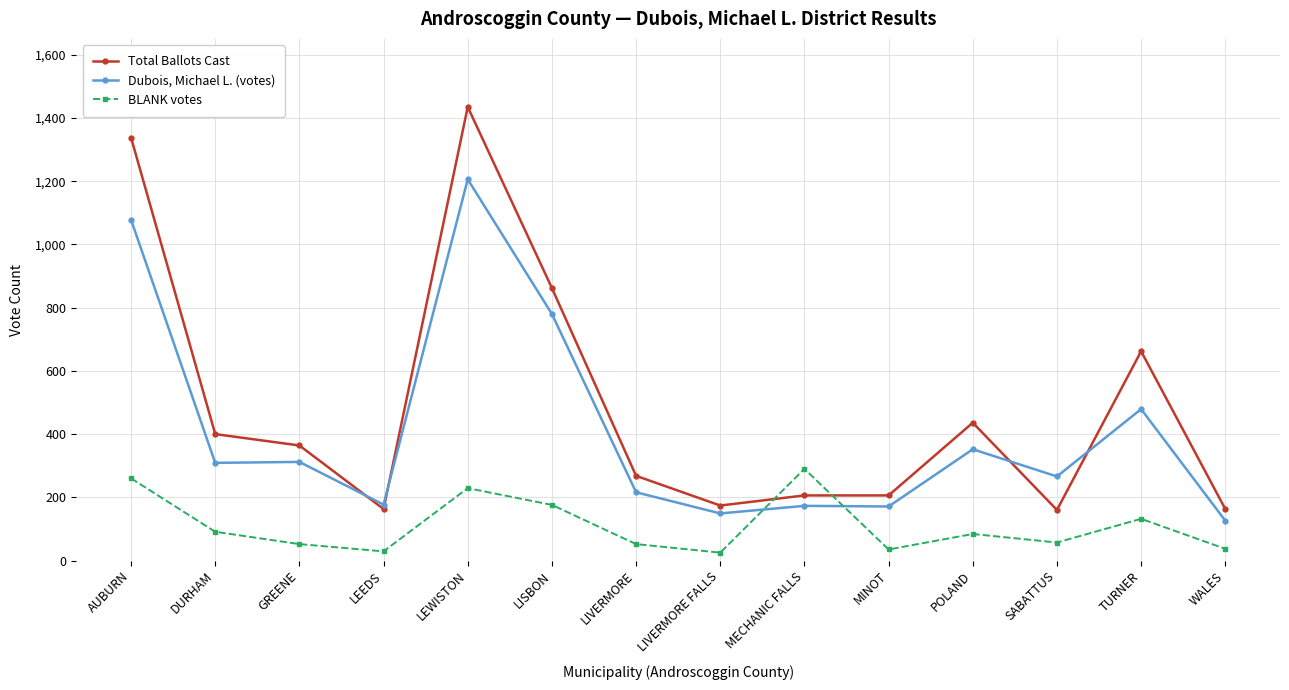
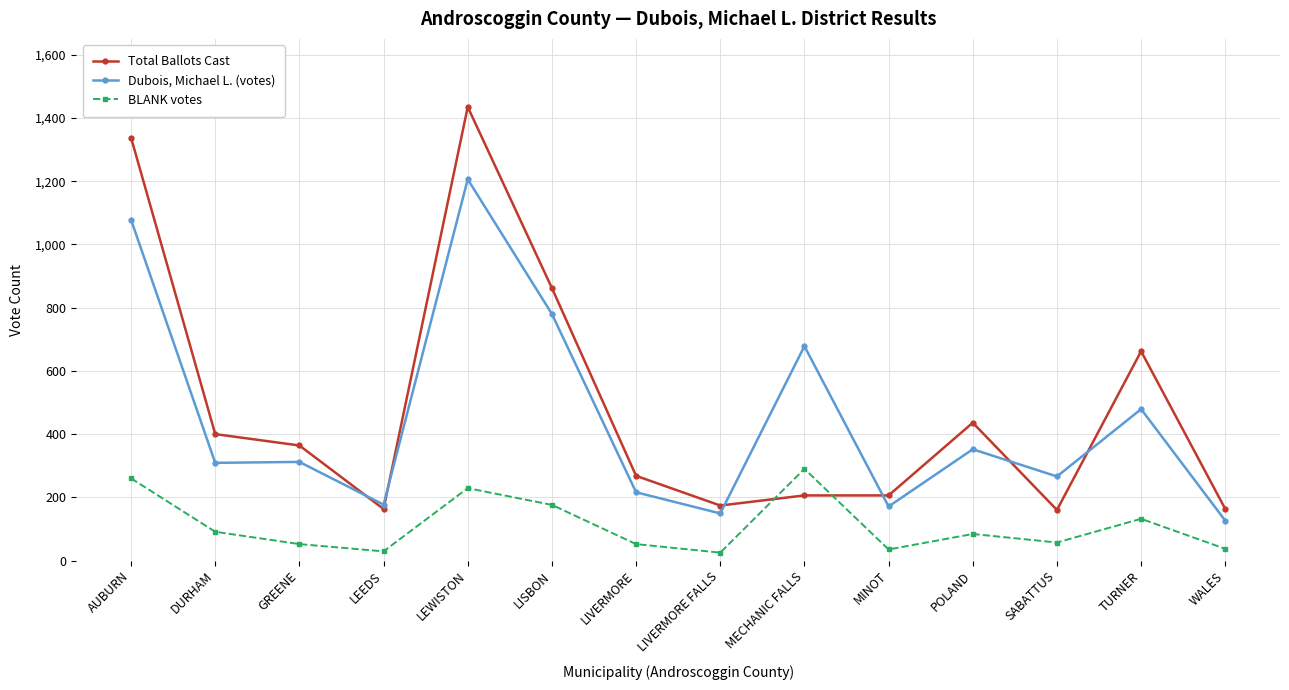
Dubois, Michael L. (votes), MECHANIC FALLS: 170 -> 680
